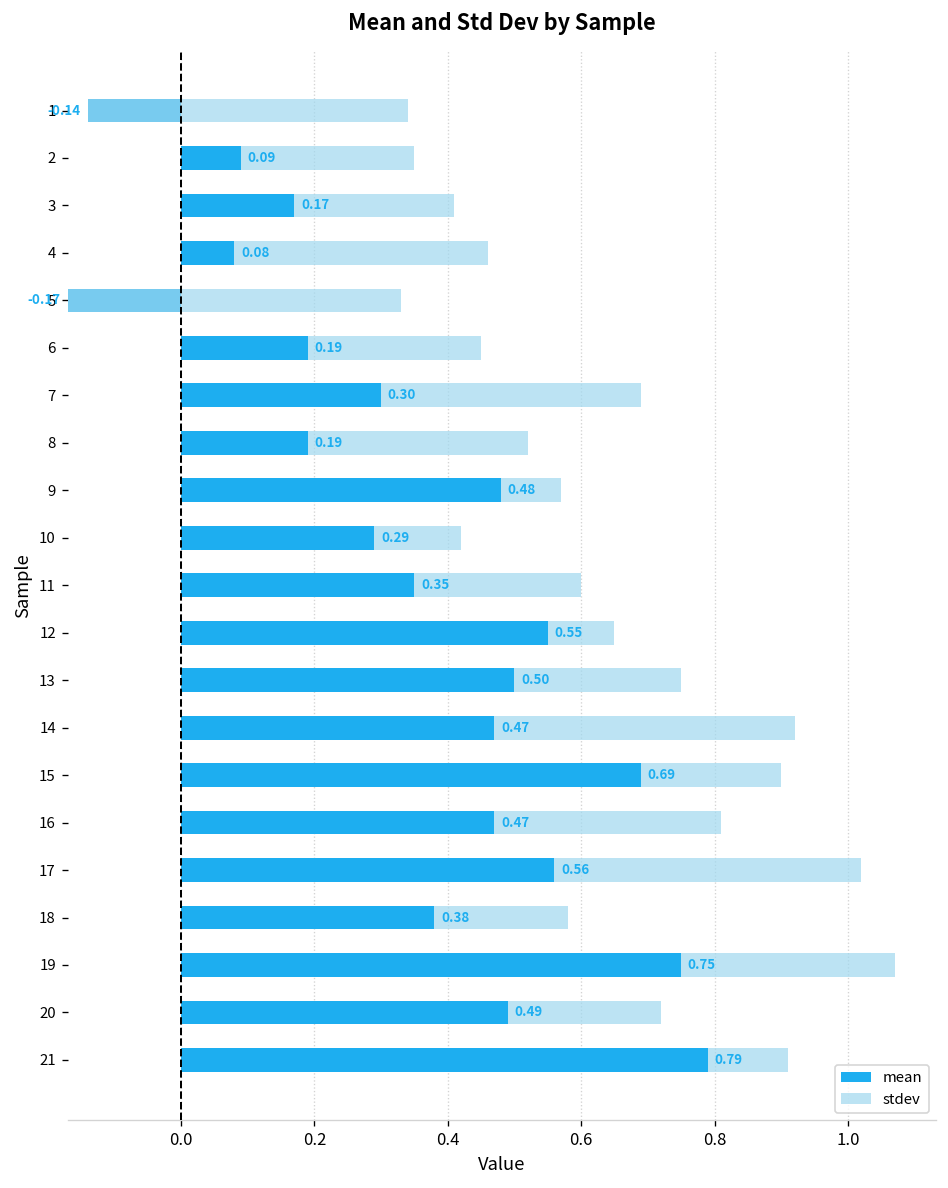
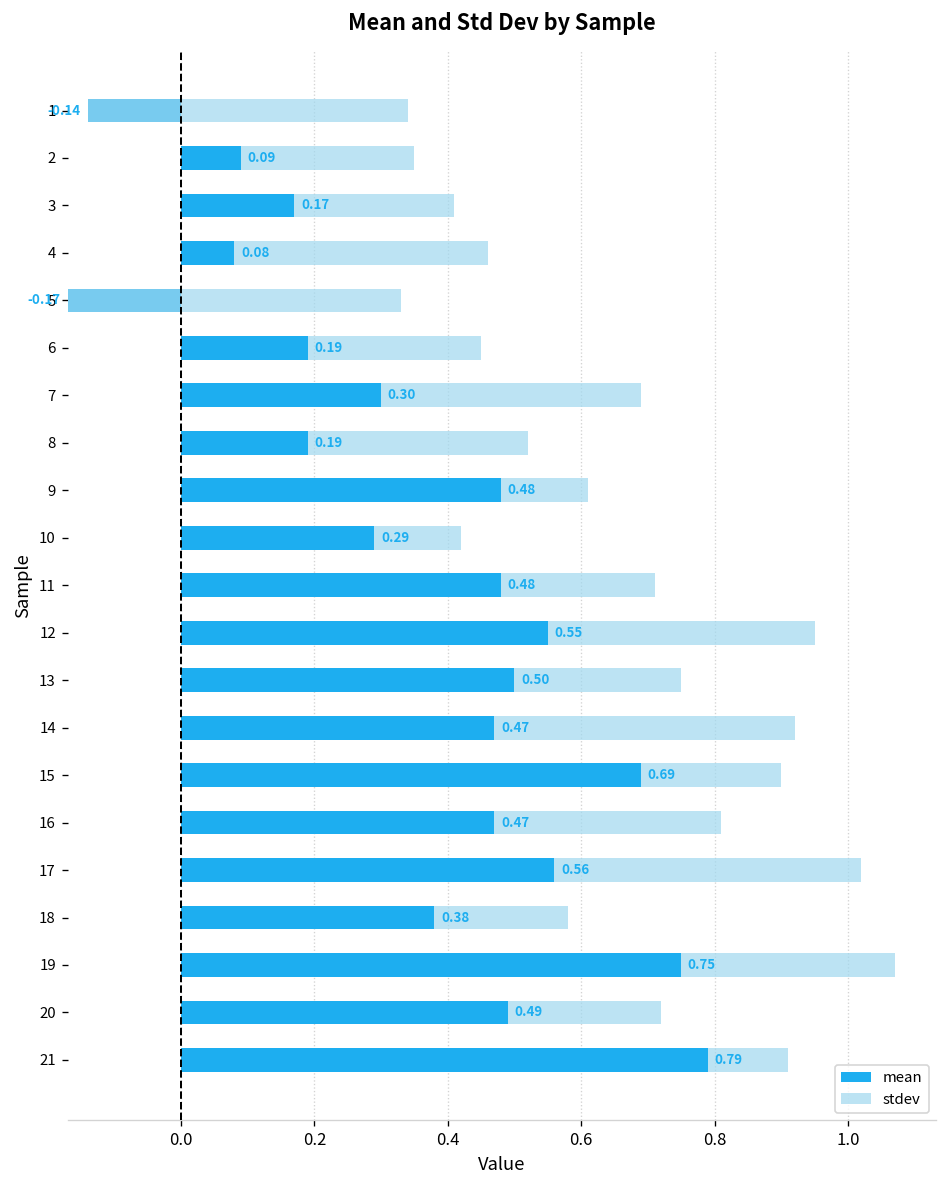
stdev, 9: 0.09 -> 0.13
mean, 11: 0.35 -> 0.48
stdev, 11: 0.25 -> 0.23
stdev, 12: 0.1 -> 0.4
